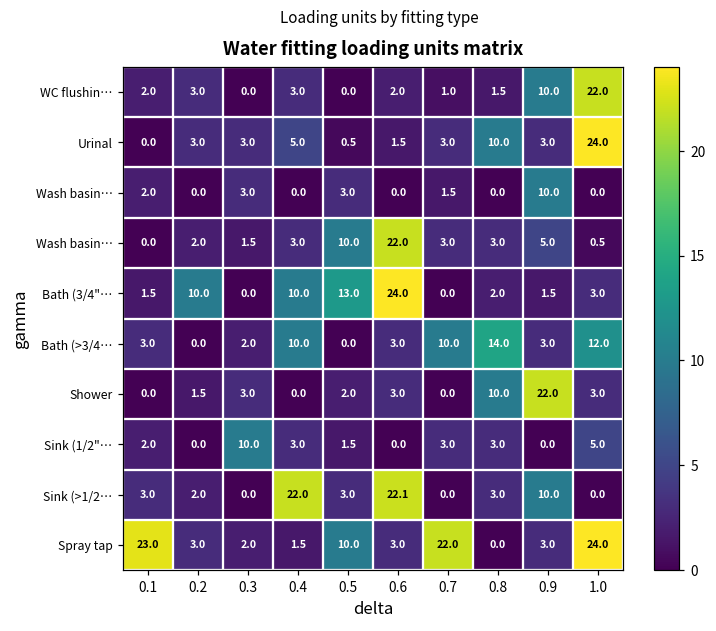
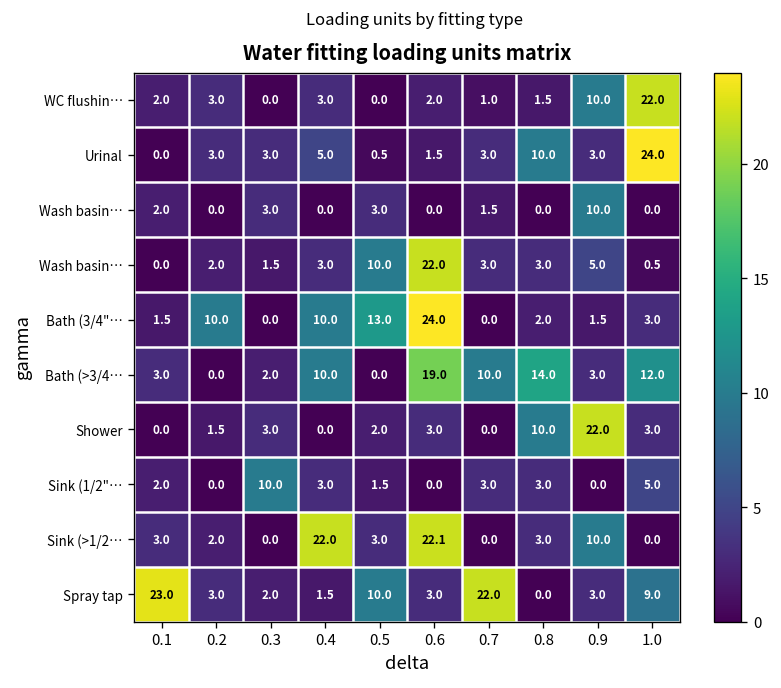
Bath (>3/4…, 0.6: 3.0 -> 19.0
Spray tap, 1.0: 24.0 -> 9.0
